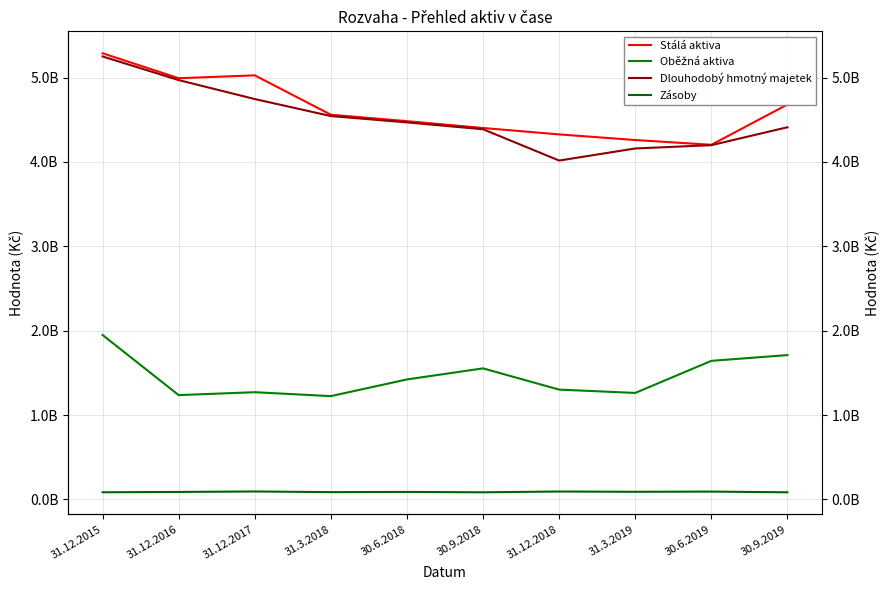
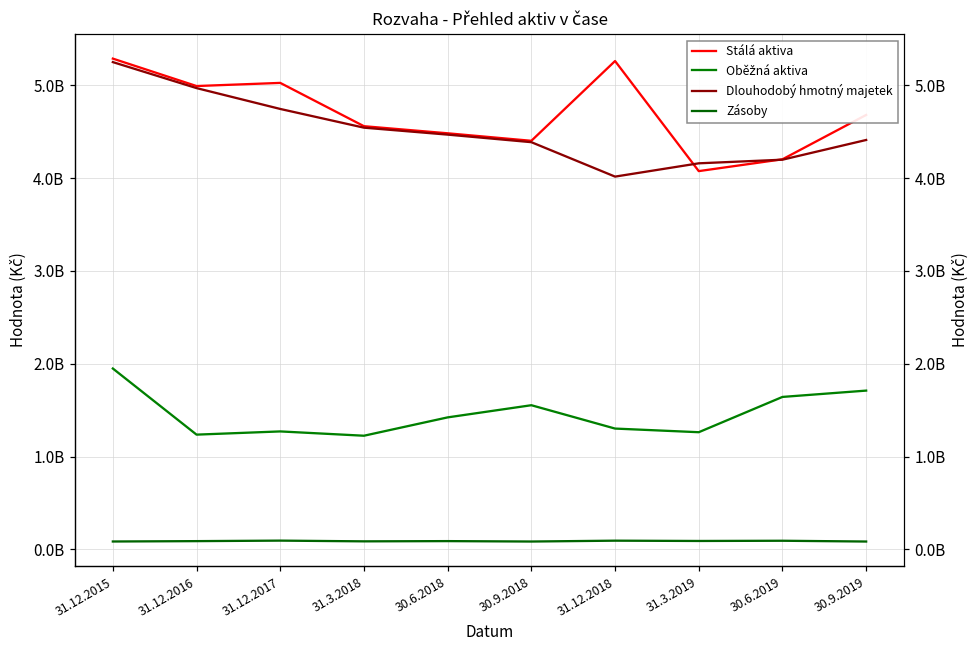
Stálá aktiva, 31.12.2018: 4300000000 -> 5300000000
Stálá aktiva, 31.3.2019: 4300000000 -> 4100000000
